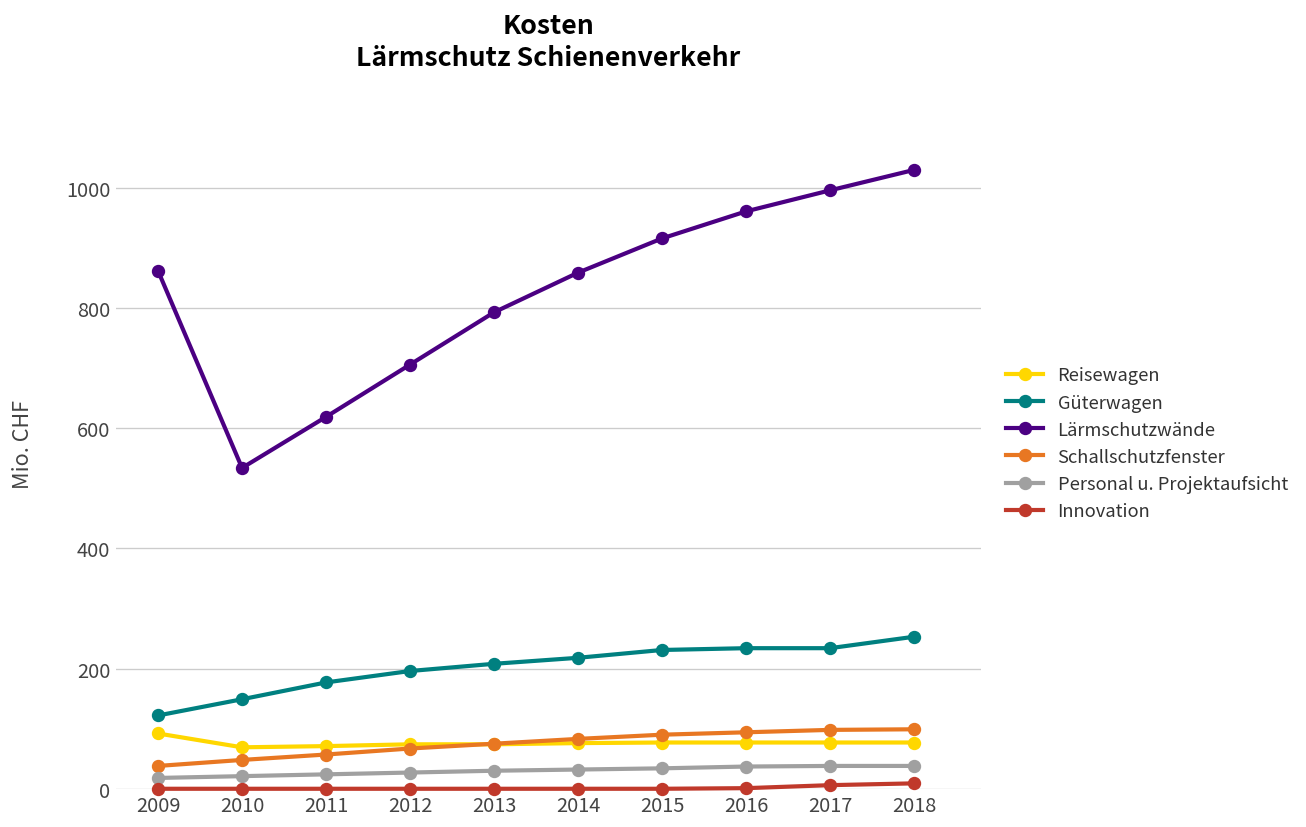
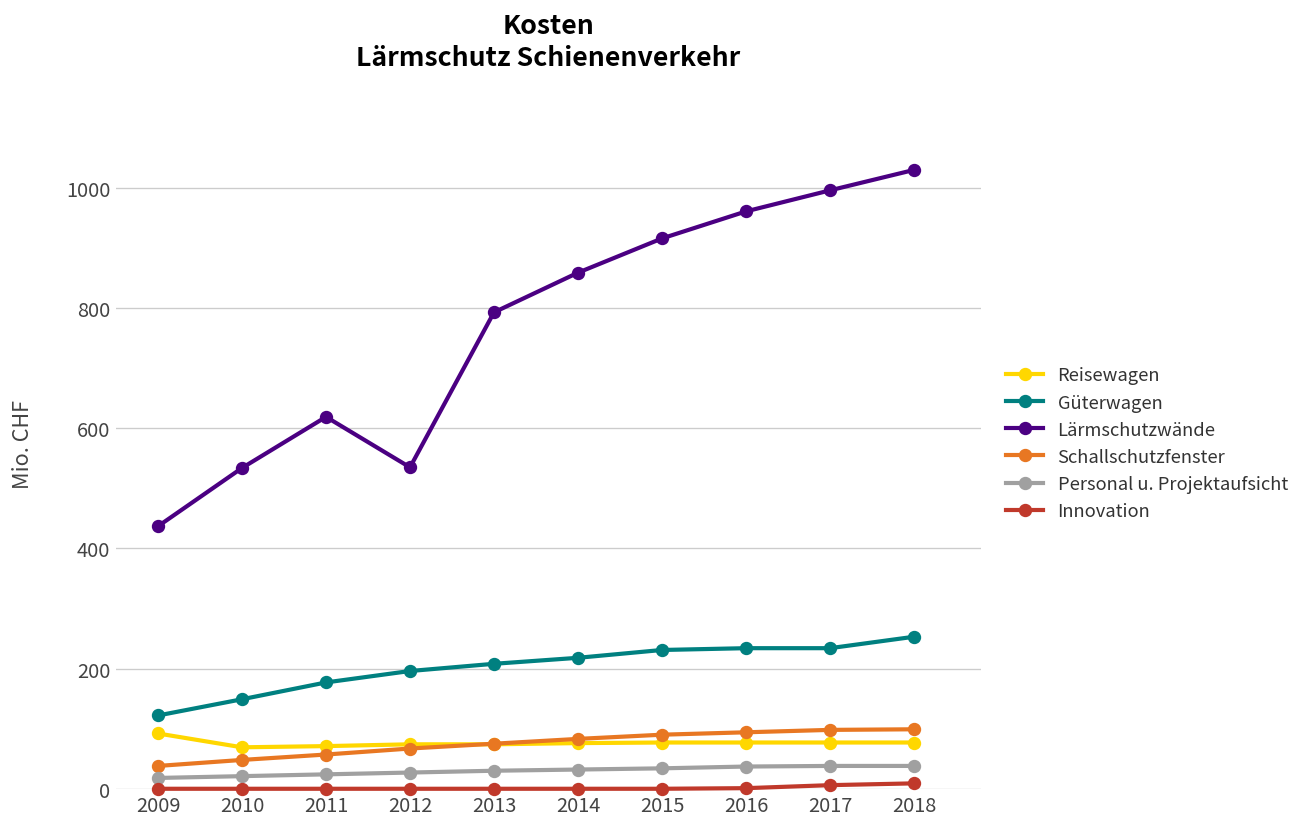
Lärmschutzwände, 2009: 860 -> 440
Lärmschutzwände, 2012: 710 -> 540
